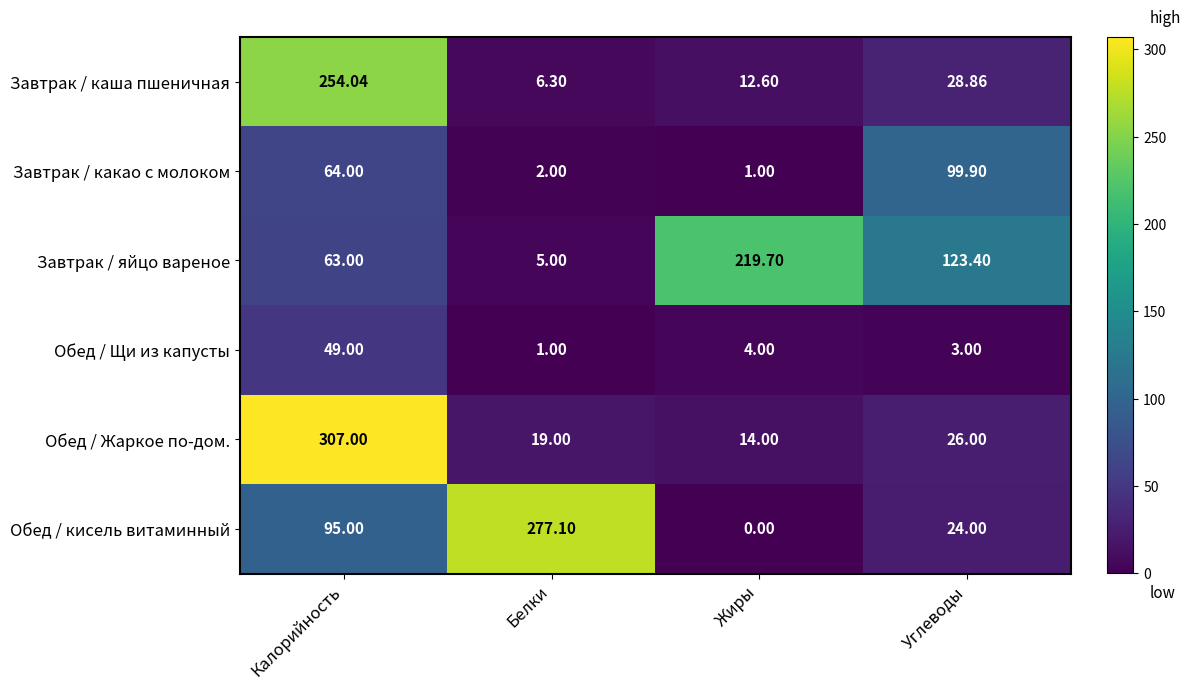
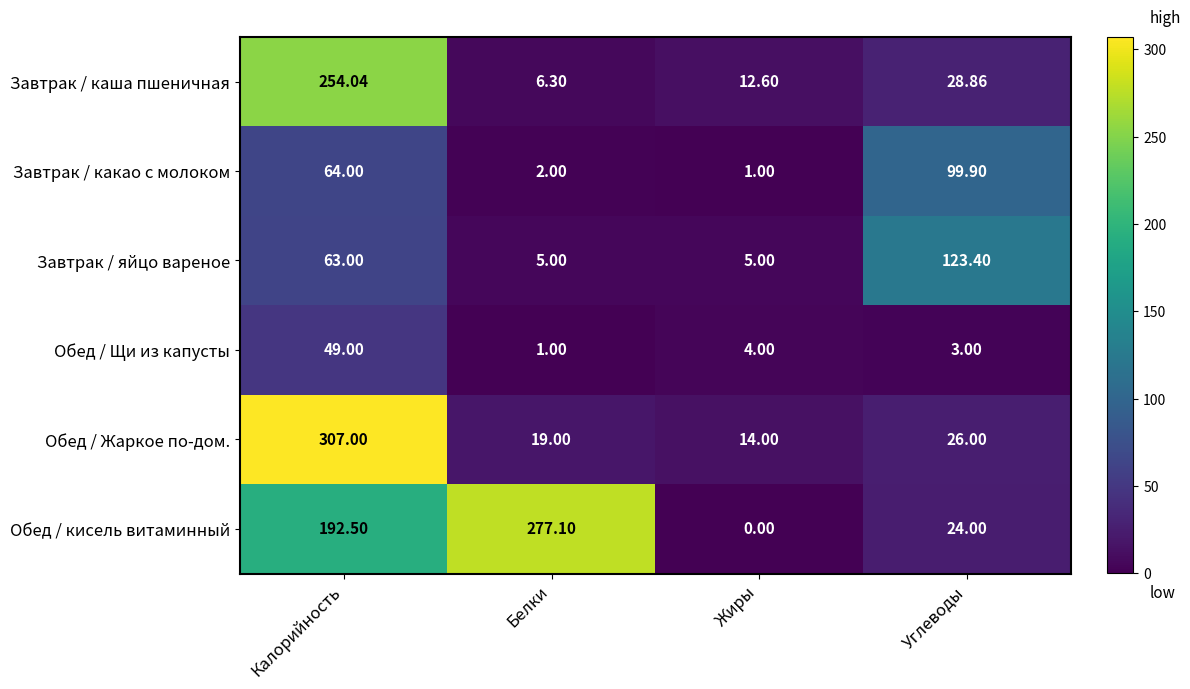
Завтрак / яйцо вареное, Жиры: 219.70 -> 5.00
Обед / кисель витаминный, Калорийность: 95.00 -> 192.50
